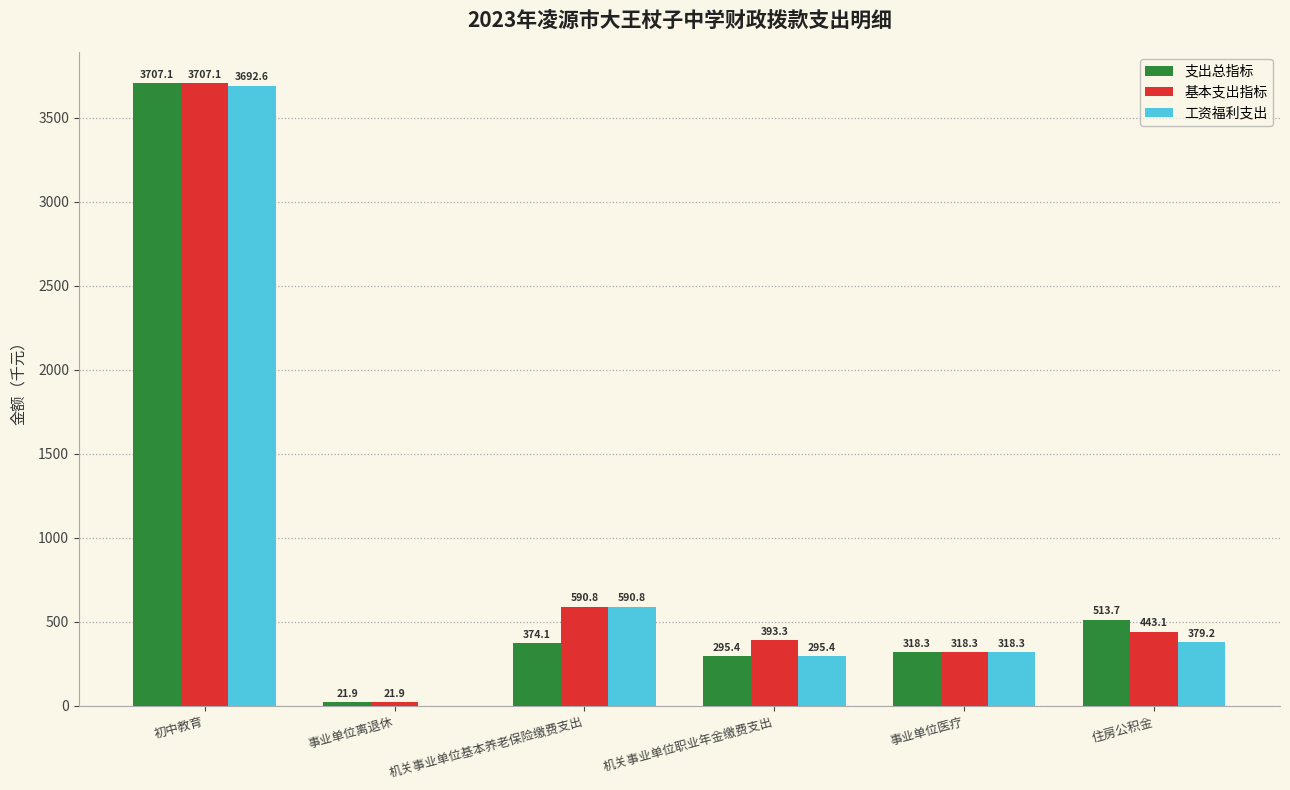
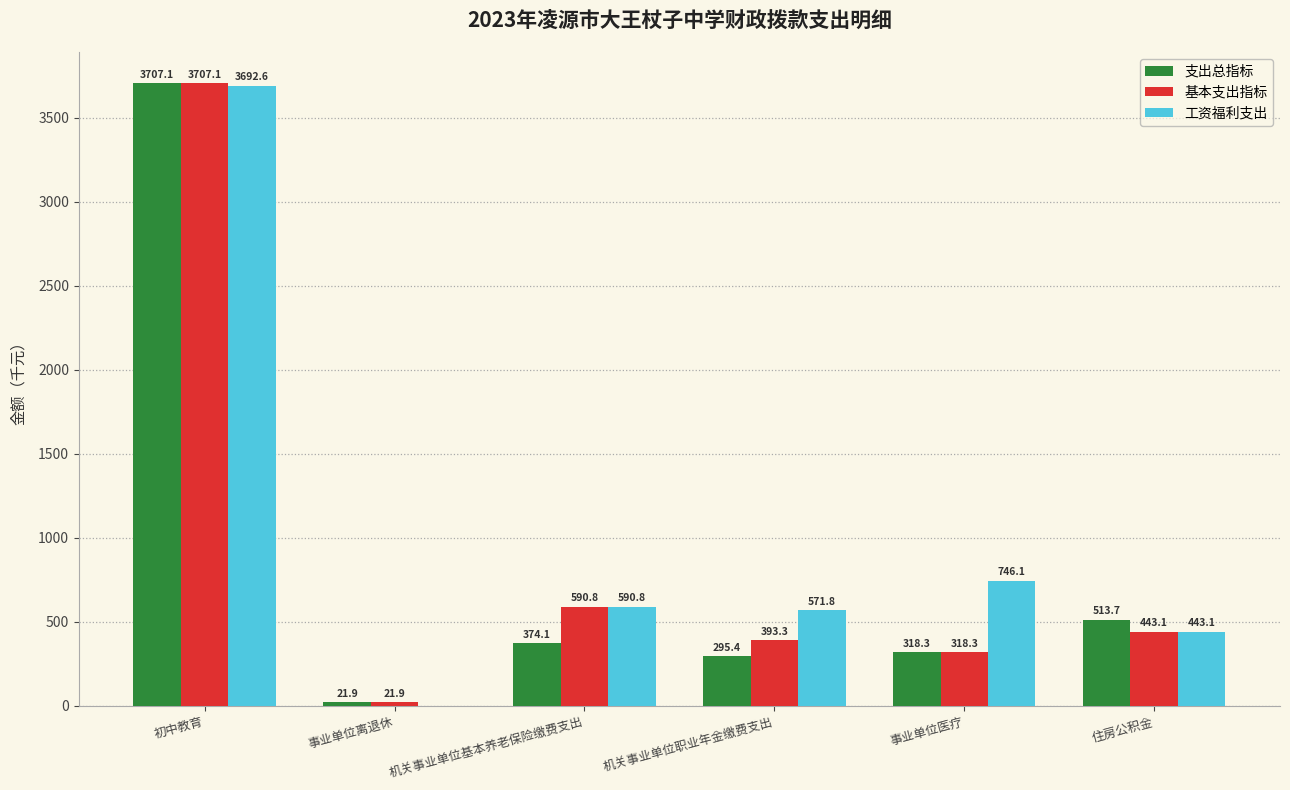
工资福利支出, 机关事业单位职业年金缴费支出: 295.4 -> 571.8
工资福利支出, 事业单位医疗: 318.3 -> 746.1
工资福利支出, 住房公积金: 379.2 -> 443.1
